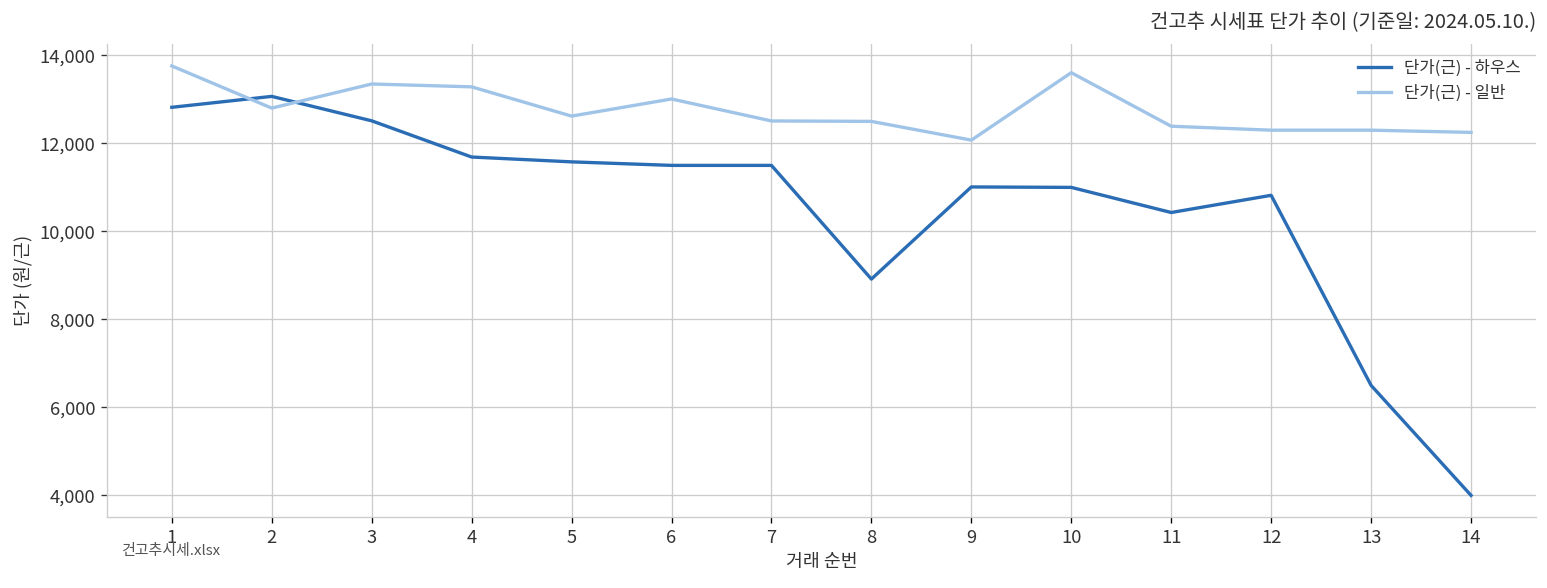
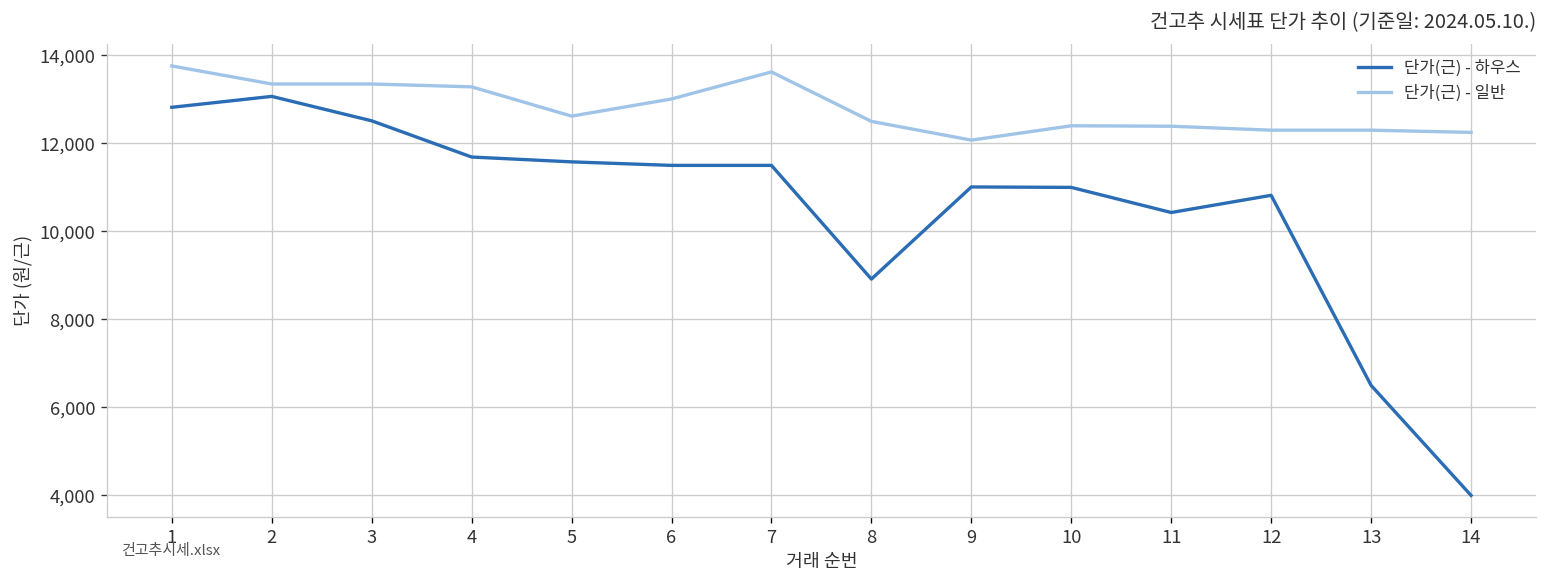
단가(근) - 일반, 2: 12,800 -> 13,400
단가(근) - 일반, 7: 12,500 -> 13,600
단가(근) - 일반, 10: 13,600 -> 12,400
